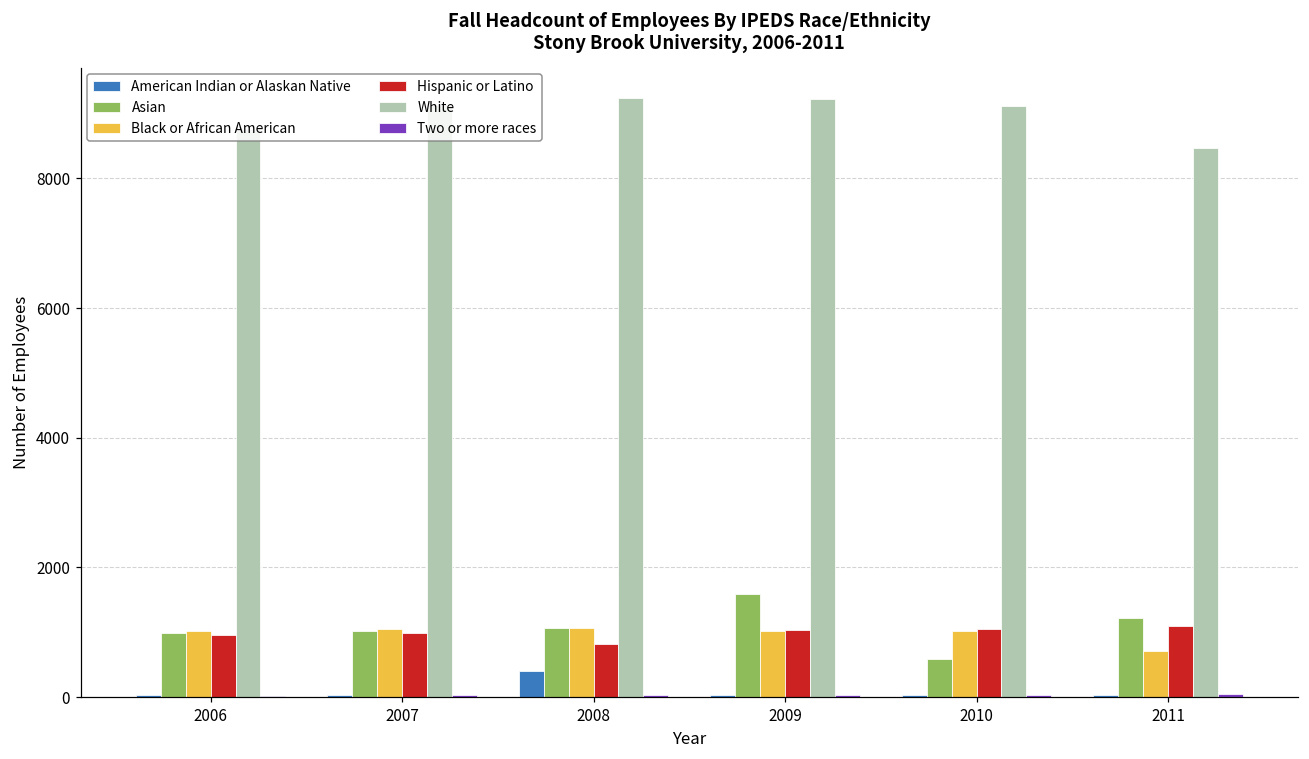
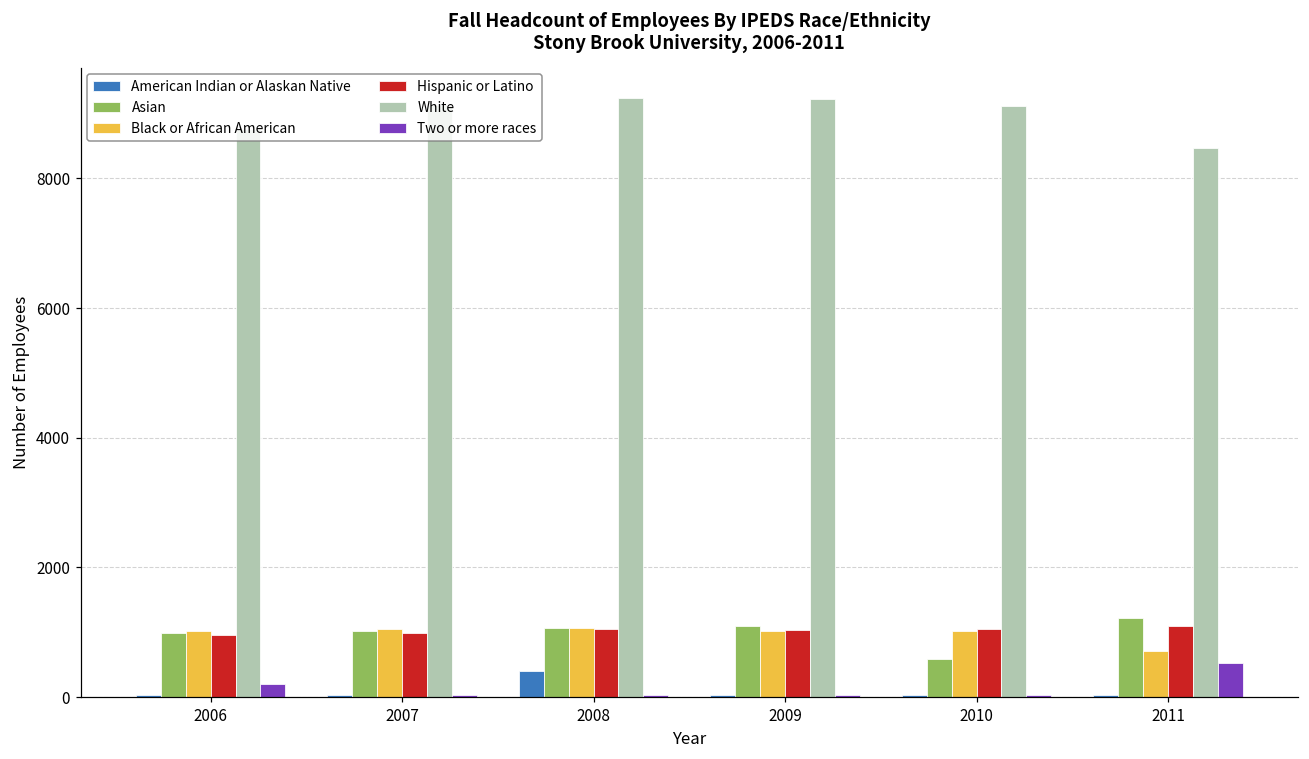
Two or more races, 2006: 0 -> 200
Hispanic or Latino, 2008: 800 -> 1000
Asian, 2009: 1600 -> 1100
Two or more races, 2011: 0 -> 500
